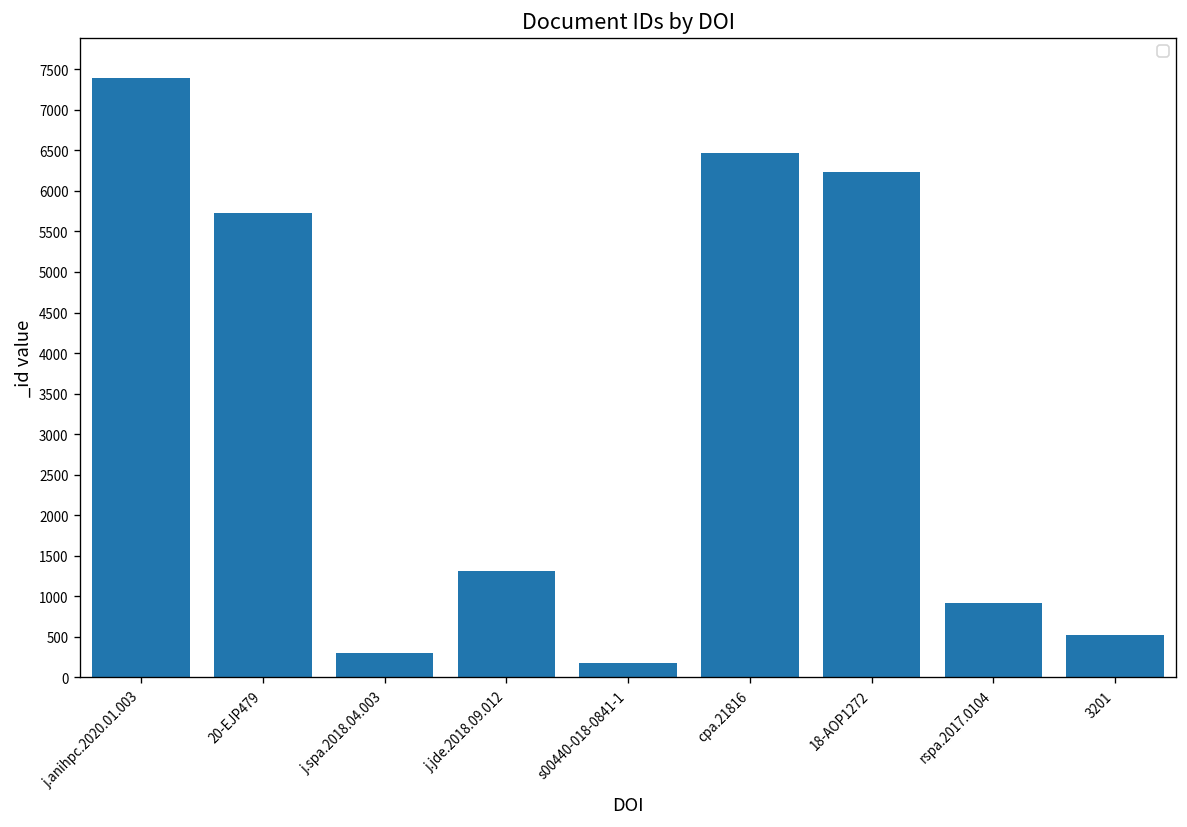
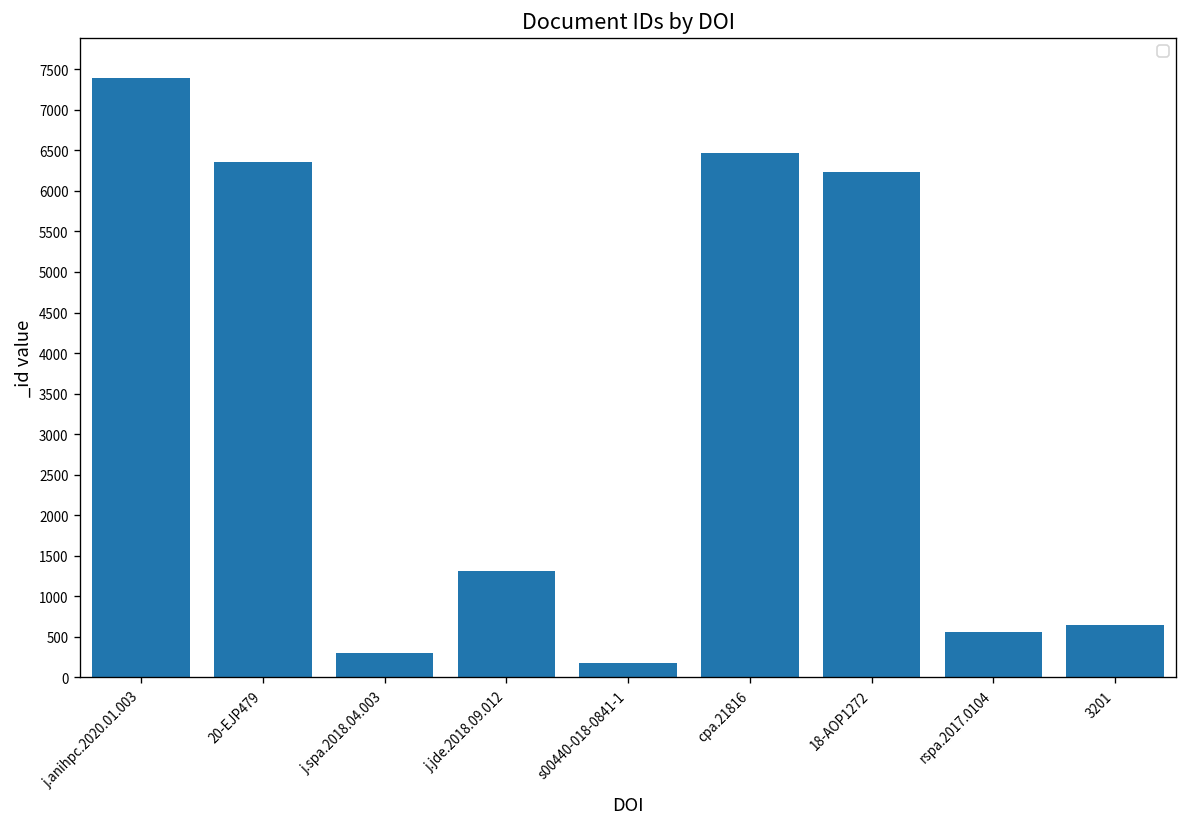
20-EJP479: 5700 -> 6400
rspa.2017.0104: 900 -> 600
3201: 500 -> 600
